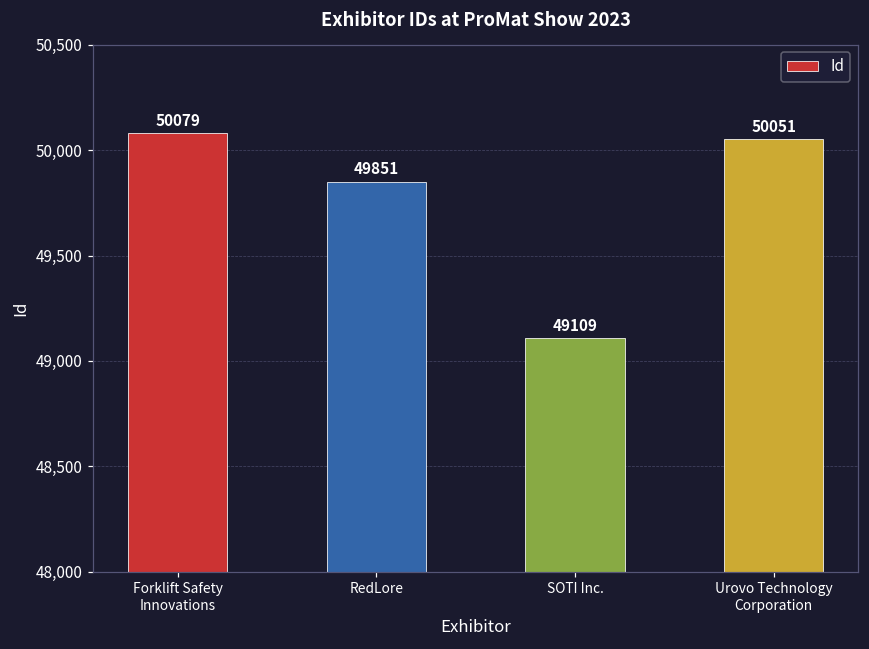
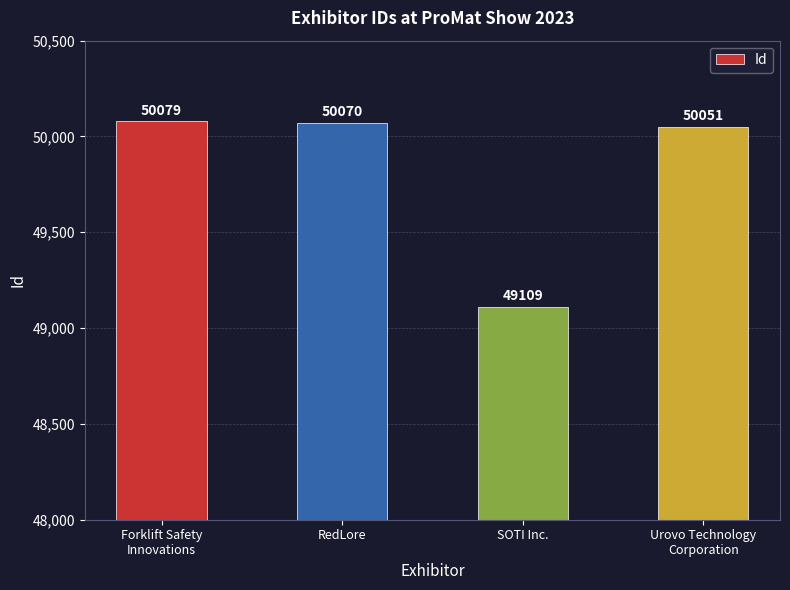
RedLore: 49851 -> 50070
